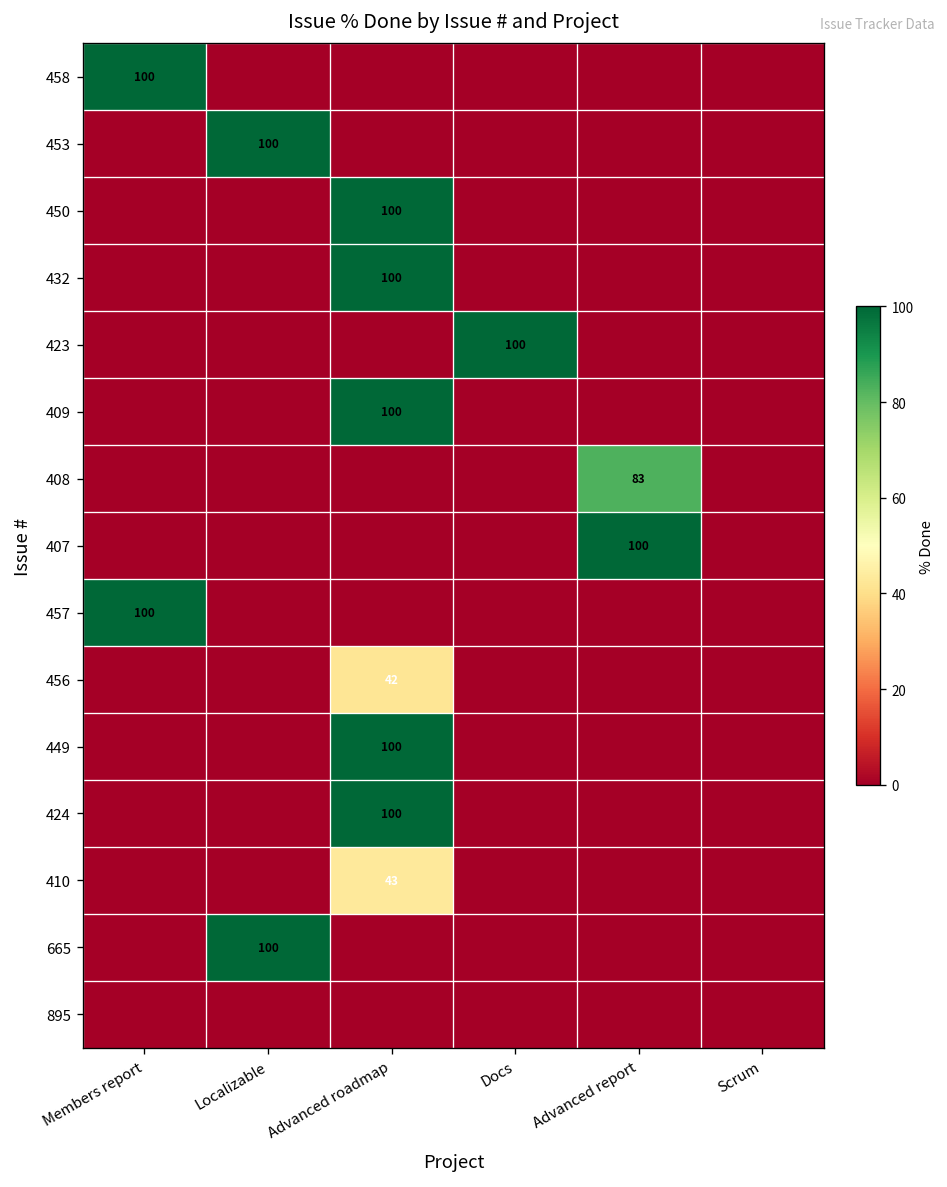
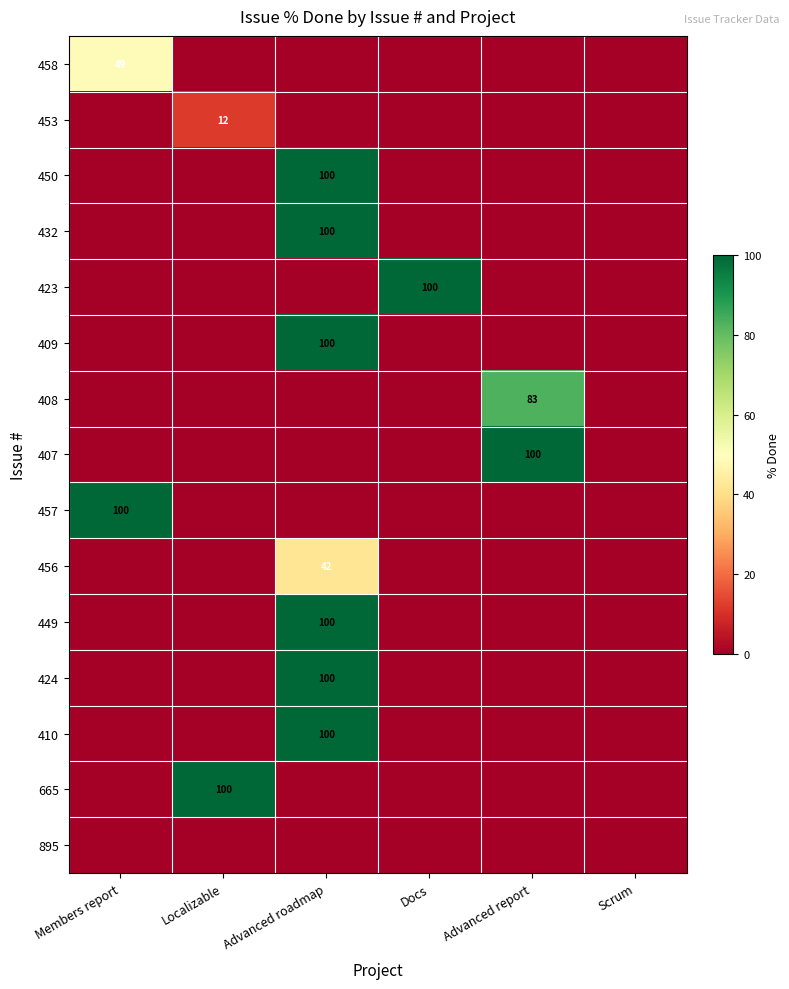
458, Members report: 100 -> 49
453, Localizable: 100 -> 12
410, Advanced roadmap: 43 -> 100
